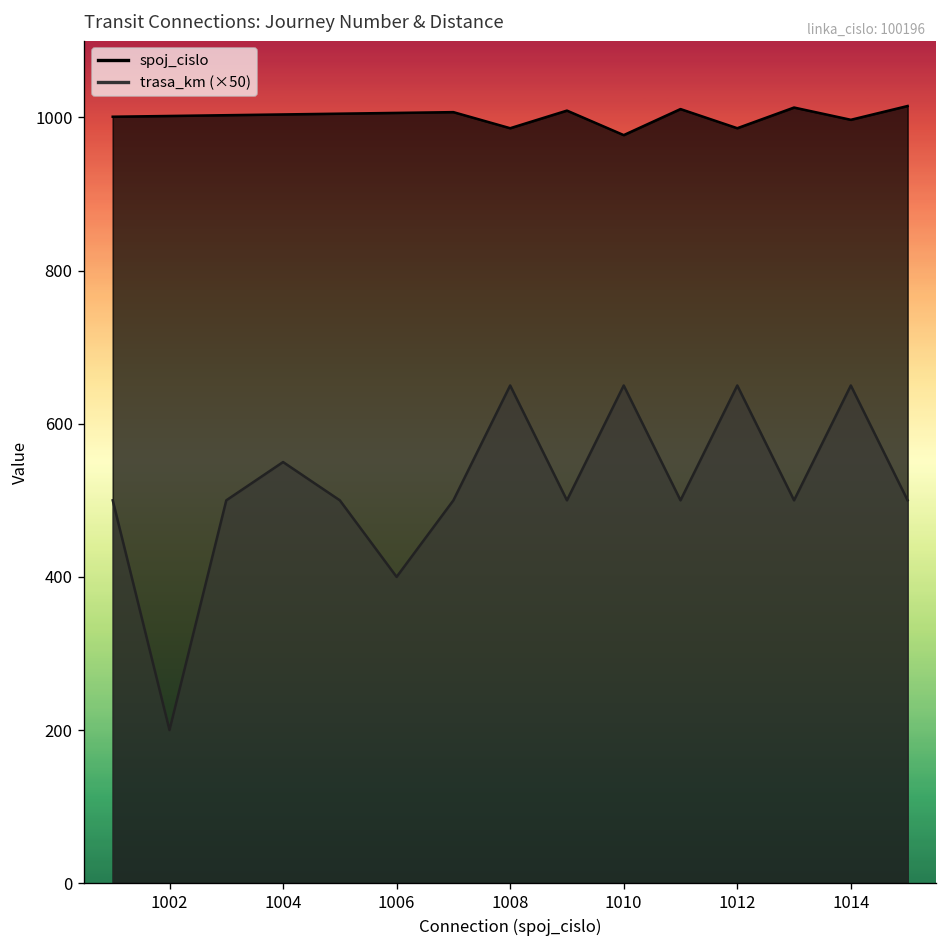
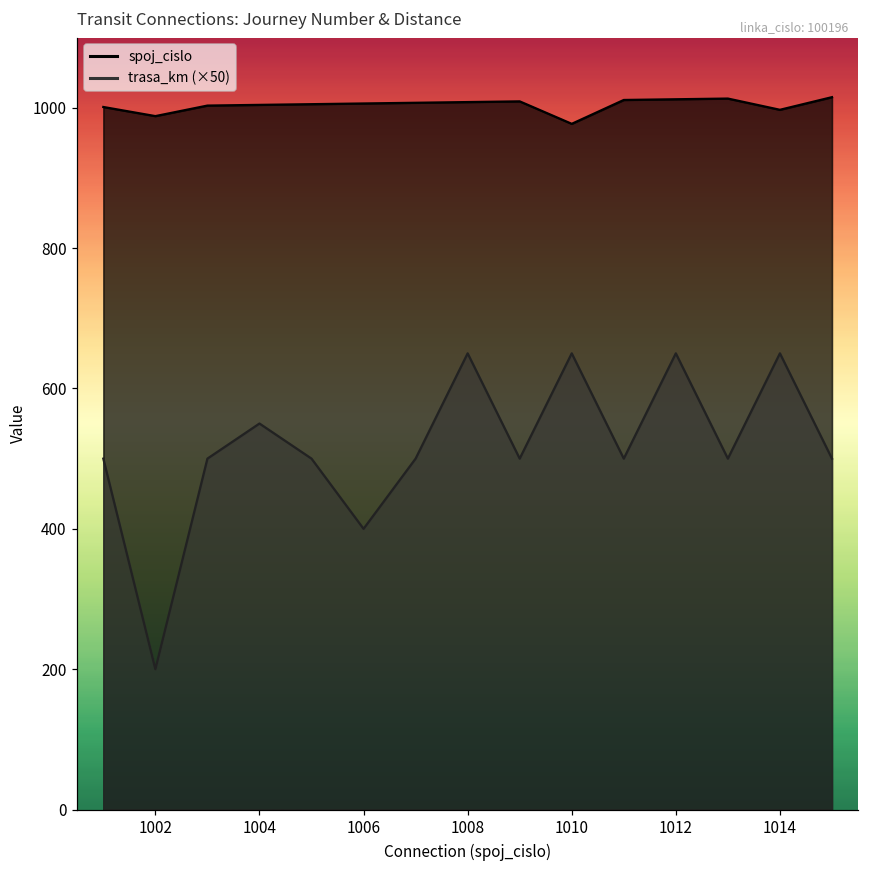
spoj_cislo, 1002: 1000 -> 990
spoj_cislo, 1008: 990 -> 1010
spoj_cislo, 1012: 990 -> 1010
